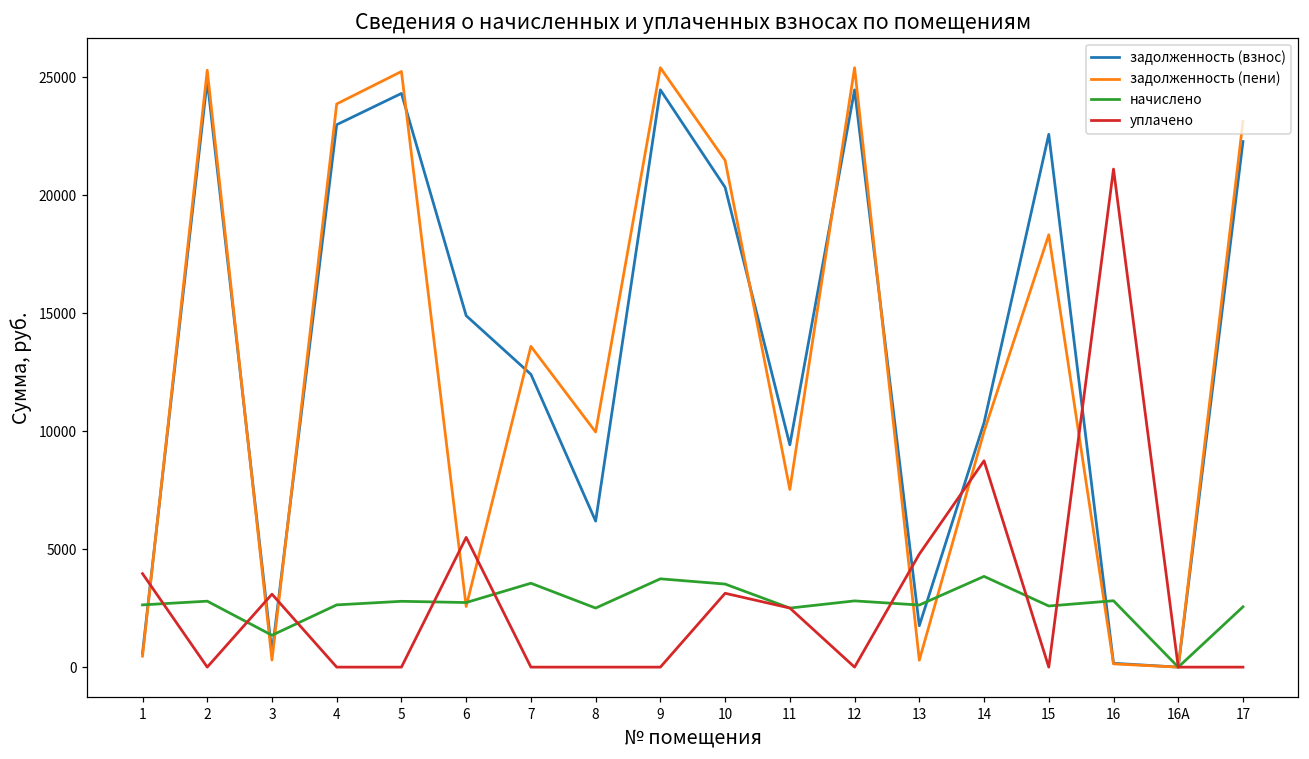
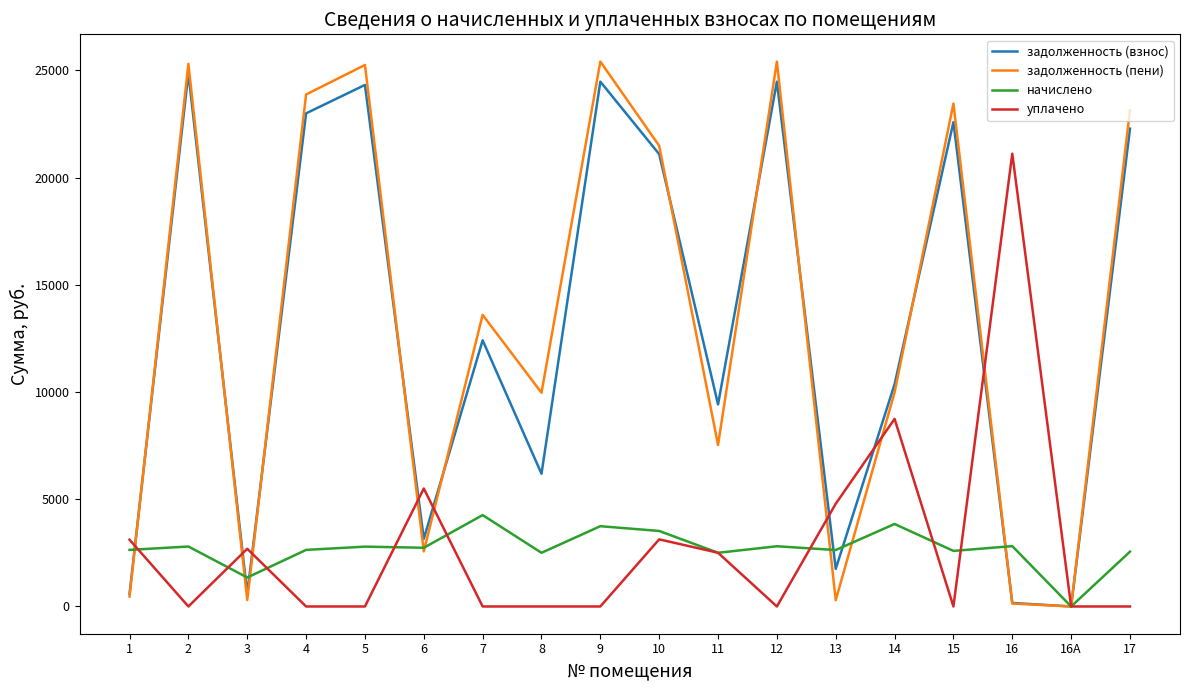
уплачено, 1: 4000 -> 3100
уплачено, 3: 3100 -> 2700
задолженность (взнос), 6: 14900 -> 3200
начислено, 7: 3600 -> 4300
задолженность (взнос), 10: 20300 -> 21100
задолженность (пени), 15: 18300 -> 23500
